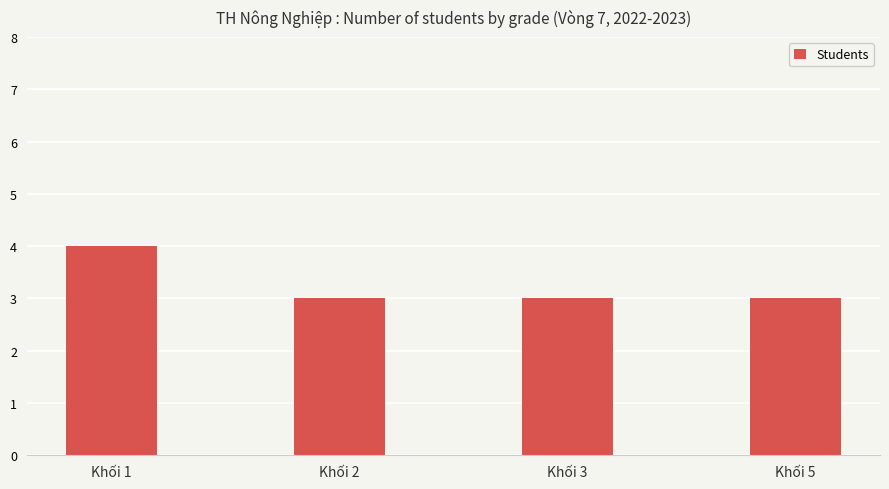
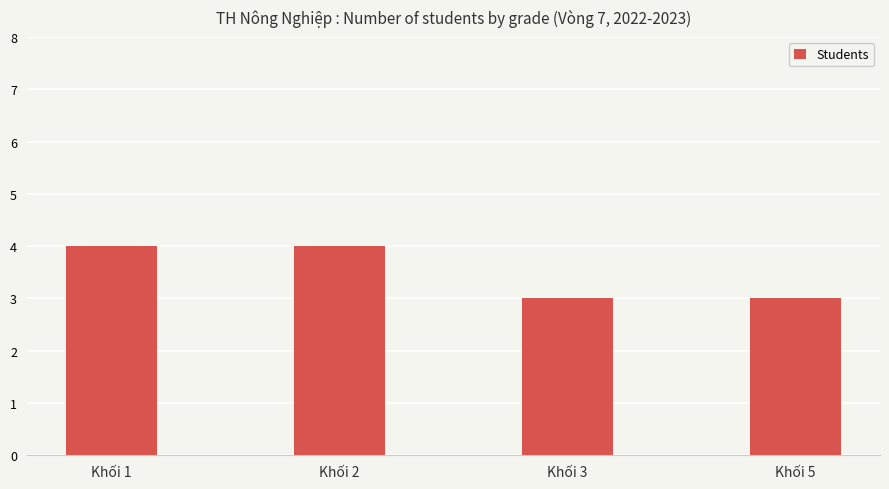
Khối 2: 3 -> 4
